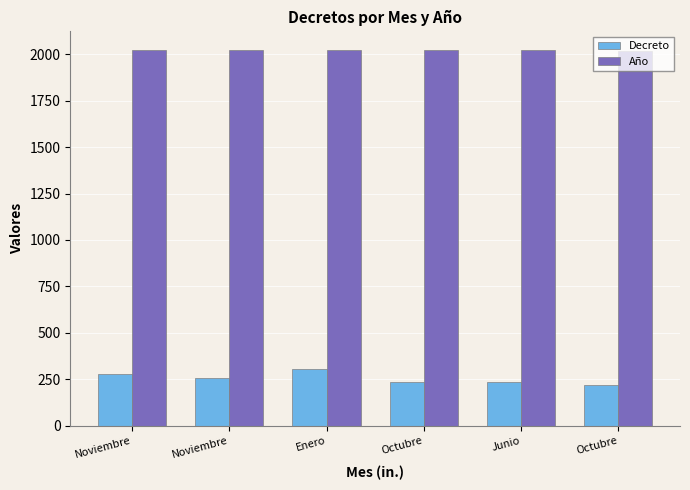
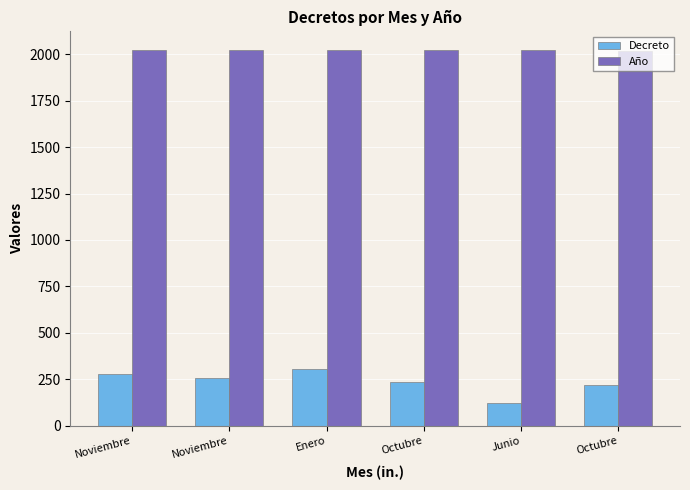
Decreto, Junio: 230 -> 130
